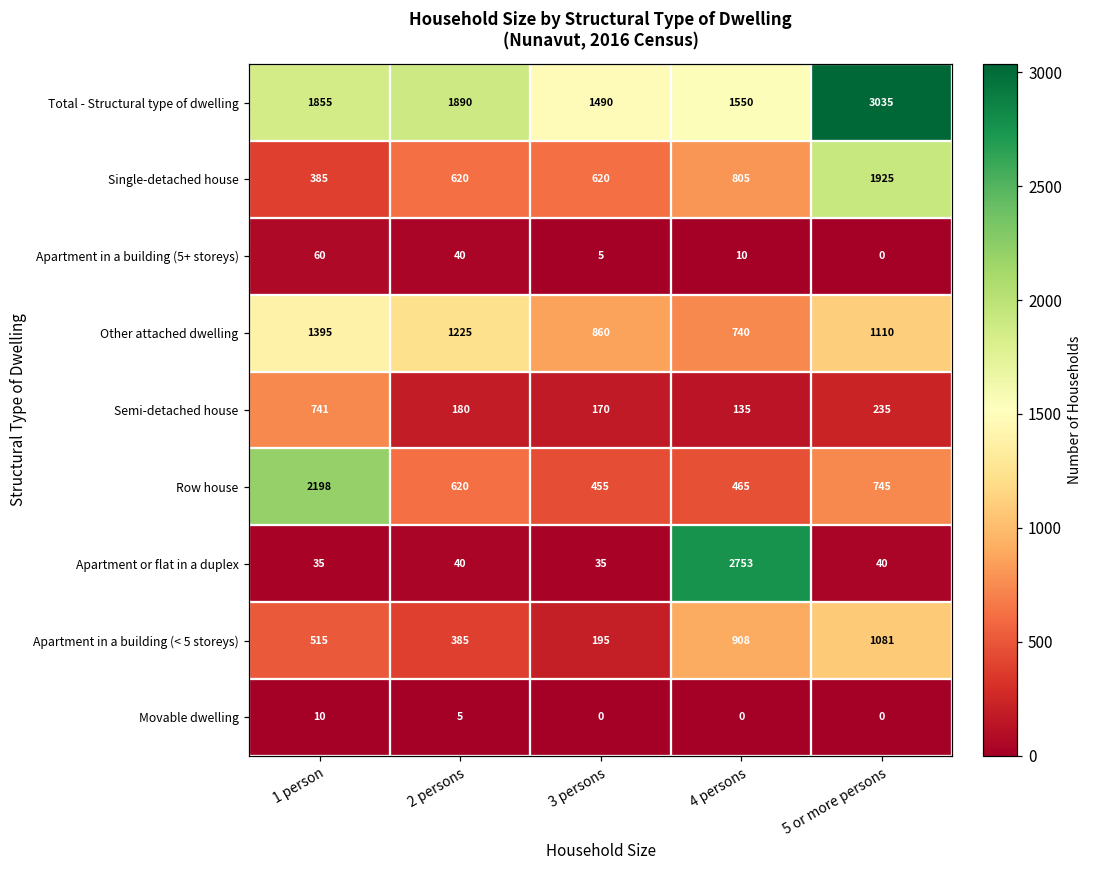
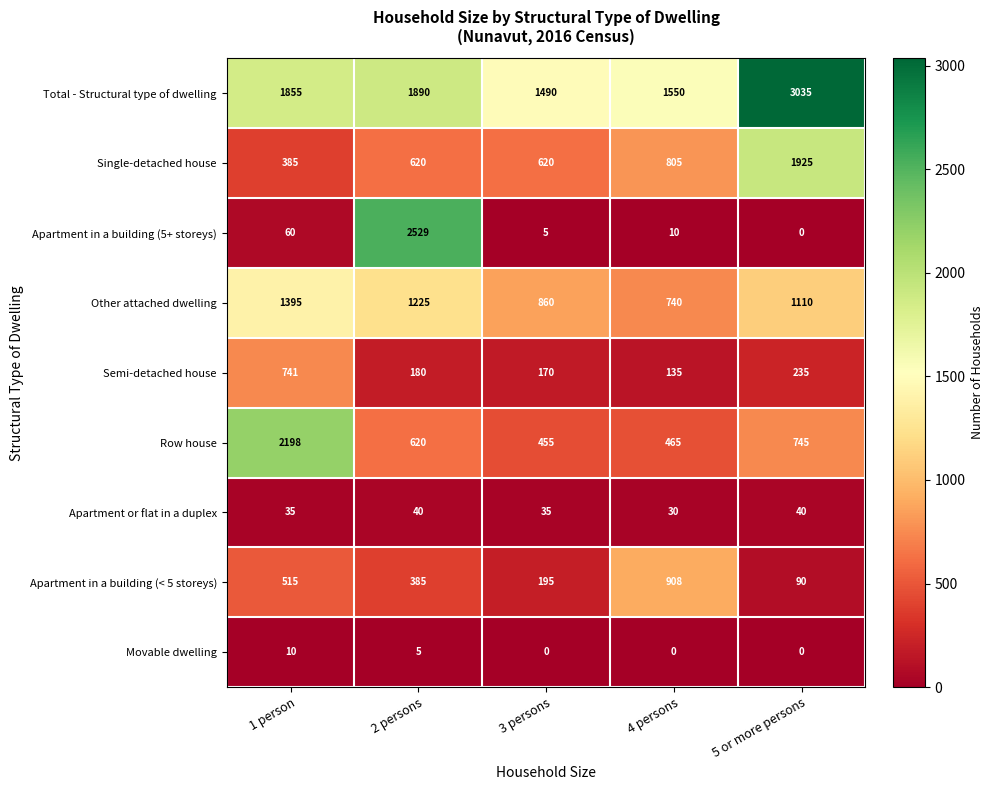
Apartment in a building (5+ storeys), 2 persons: 40 -> 2529
Apartment or flat in a duplex, 4 persons: 2753 -> 30
Apartment in a building (< 5 storeys), 5 or more persons: 1081 -> 90
